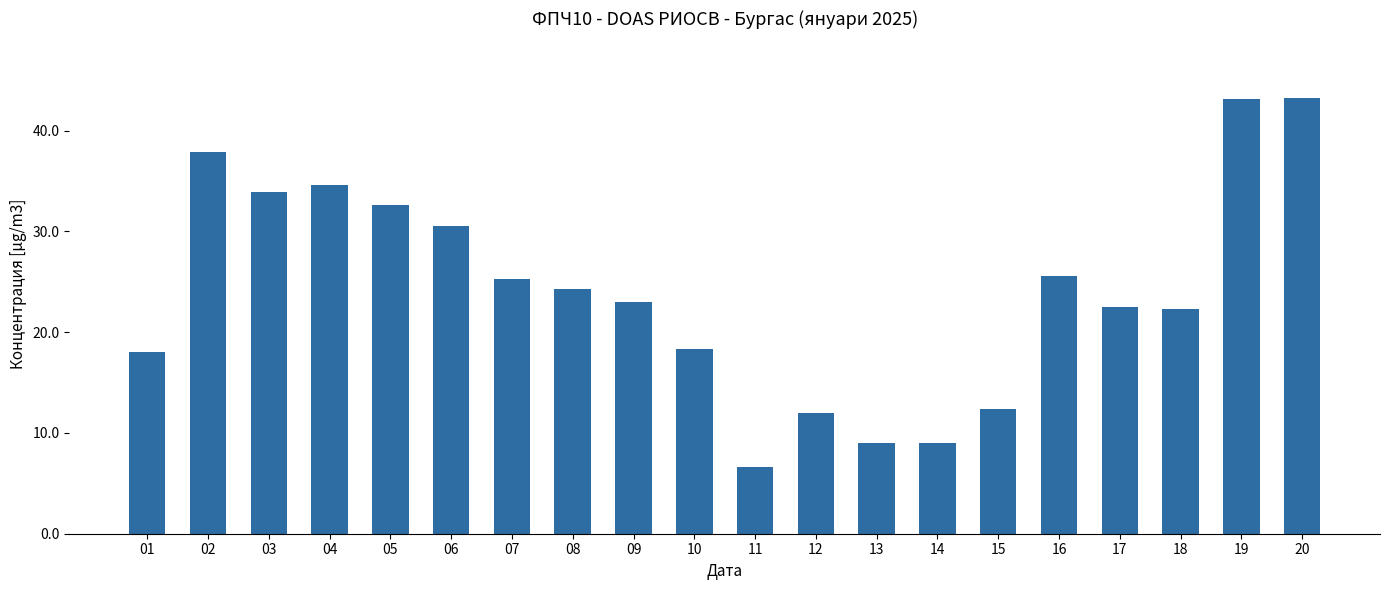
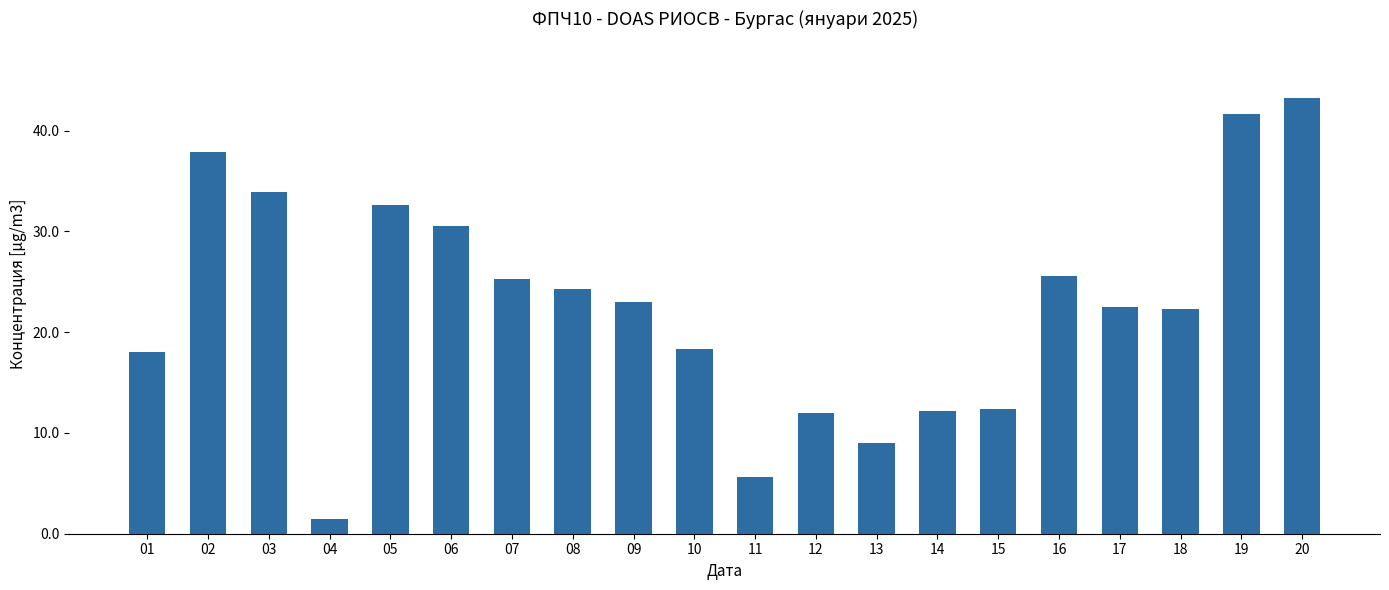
04: 34.6 -> 1.5
11: 6.6 -> 5.6
14: 9.0 -> 12.2
19: 43.1 -> 41.6
